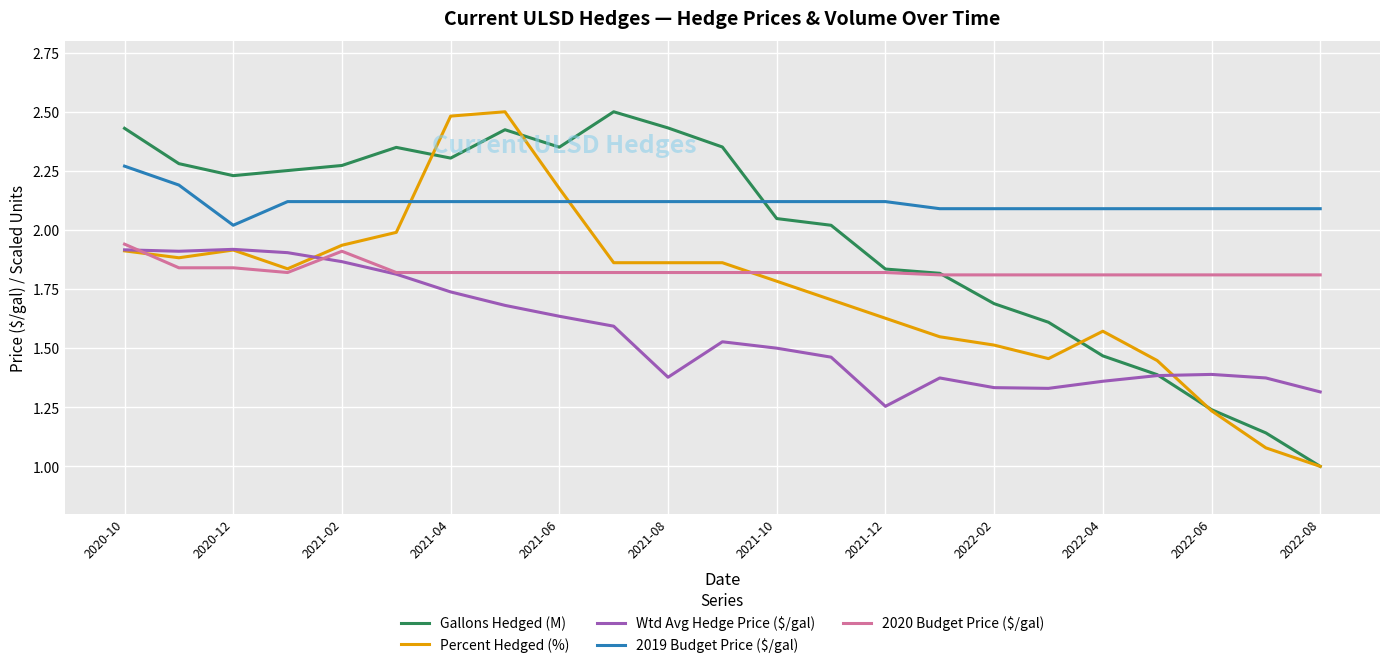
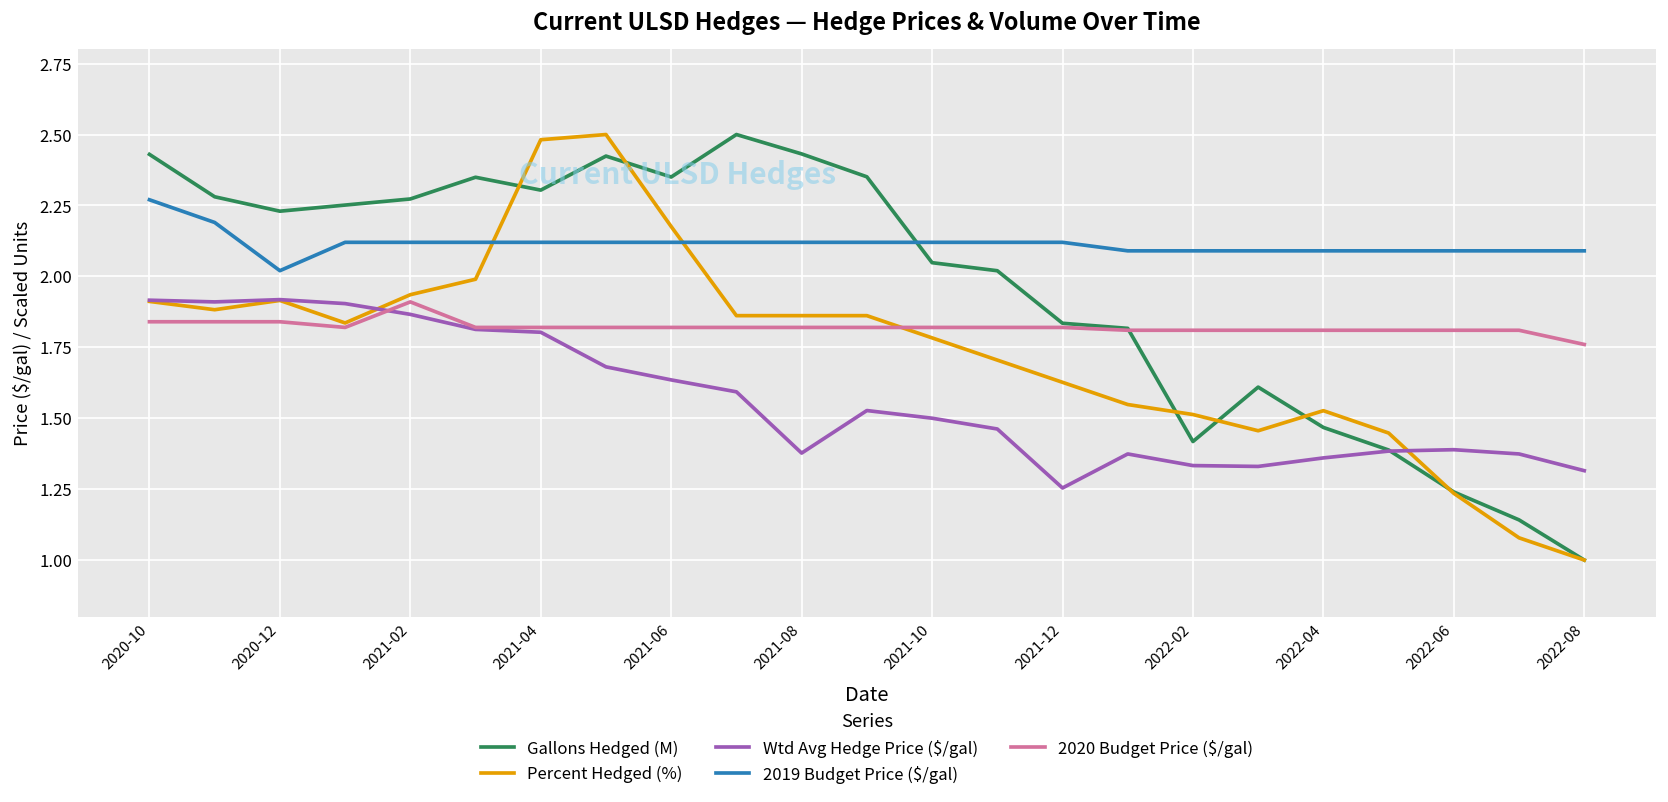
2020 Budget Price ($/gal), 2020-10: 1.94 -> 1.84
Wtd Avg Hedge Price ($/gal), 2021-04: 1.74 -> 1.80
Gallons Hedged (M), 2022-02: 1.69 -> 1.42
Percent Hedged (%), 2022-04: 1.57 -> 1.53
2020 Budget Price ($/gal), 2022-08: 1.81 -> 1.76
